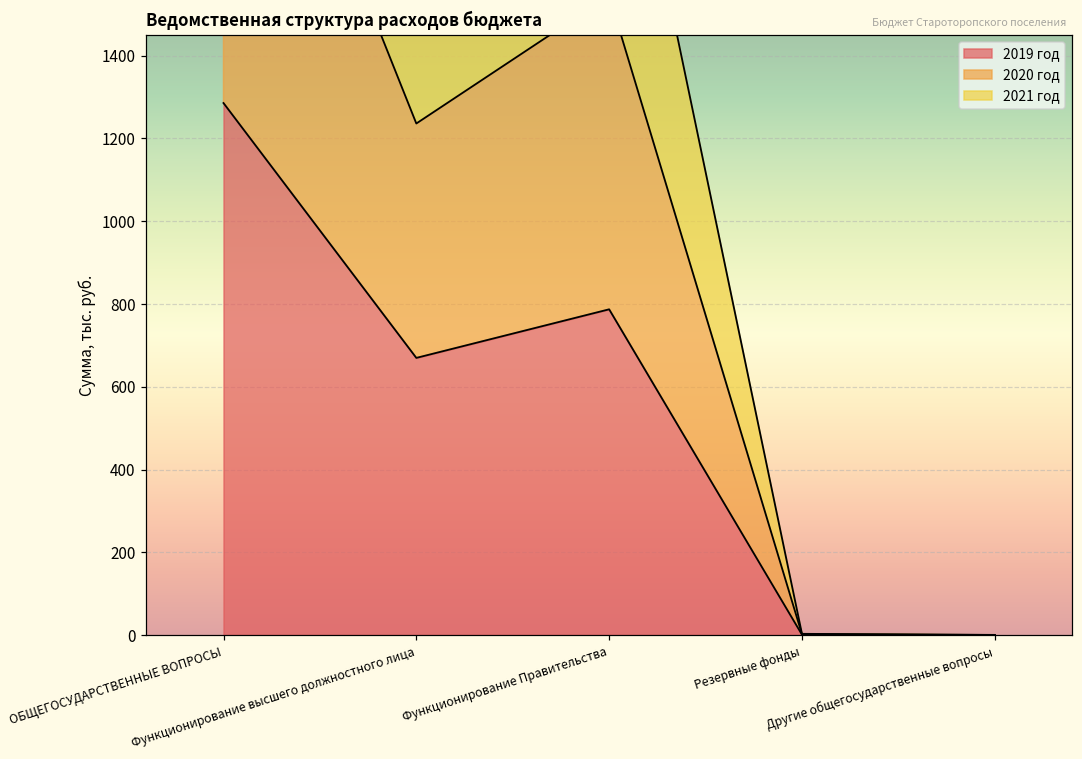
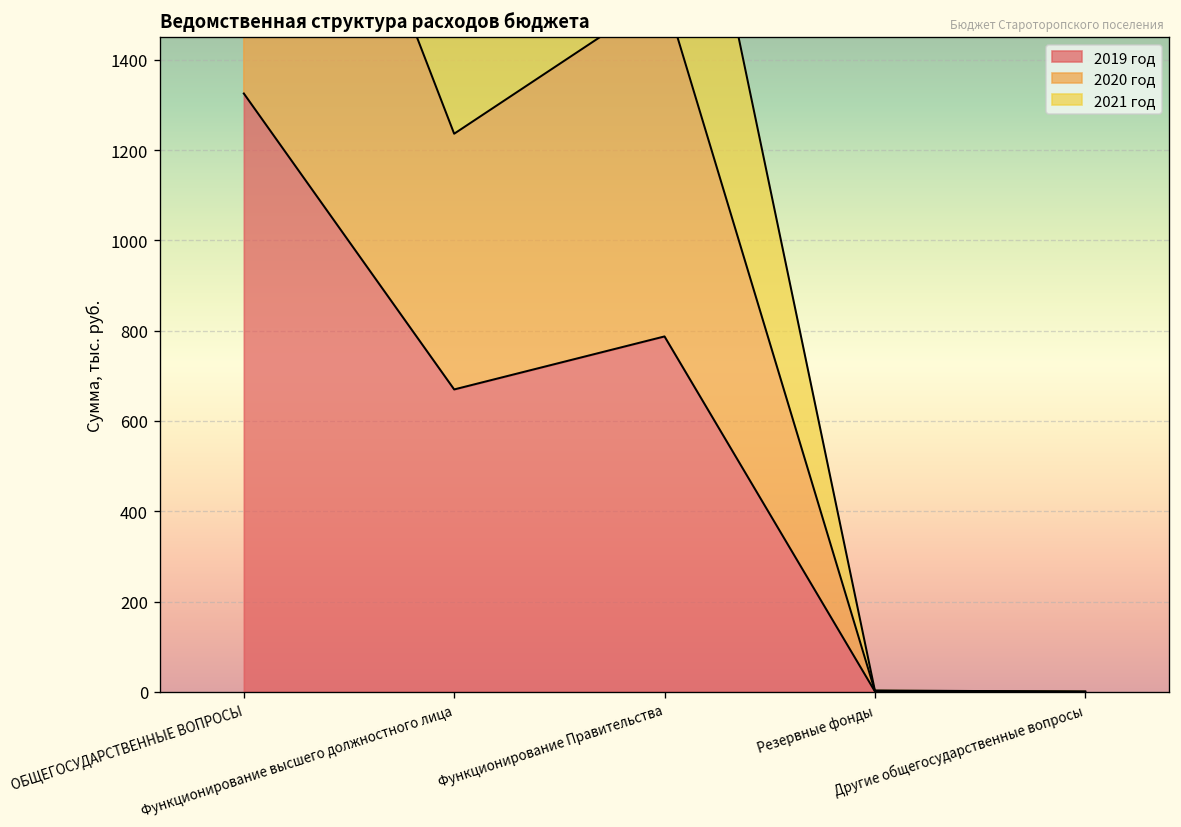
2019 год, ОБЩЕГОСУДАРСТВЕННЫЕ ВОПРОСЫ: 1290 -> 1330
